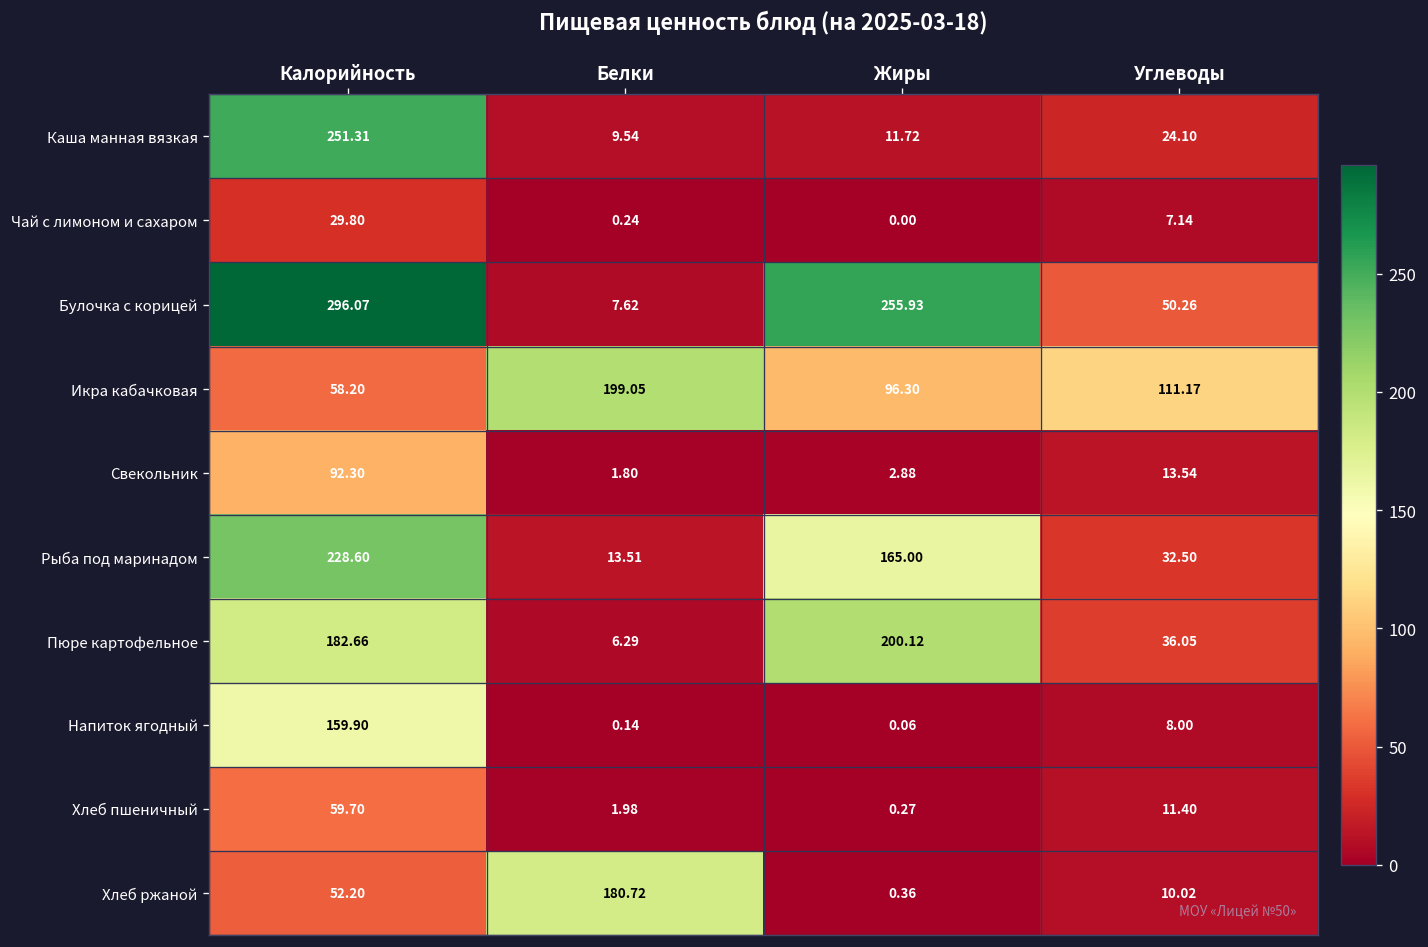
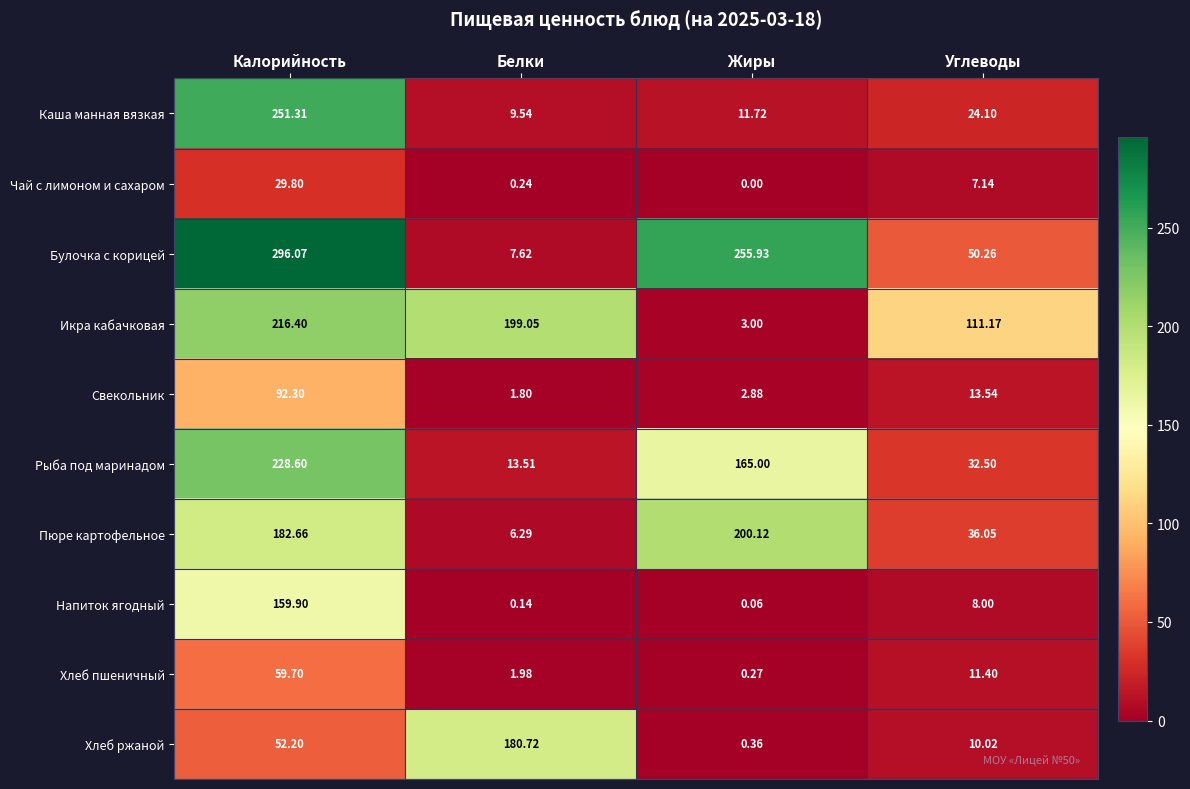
Икра кабачковая, Калорийность: 58.20 -> 216.40
Икра кабачковая, Жиры: 96.30 -> 3.00
